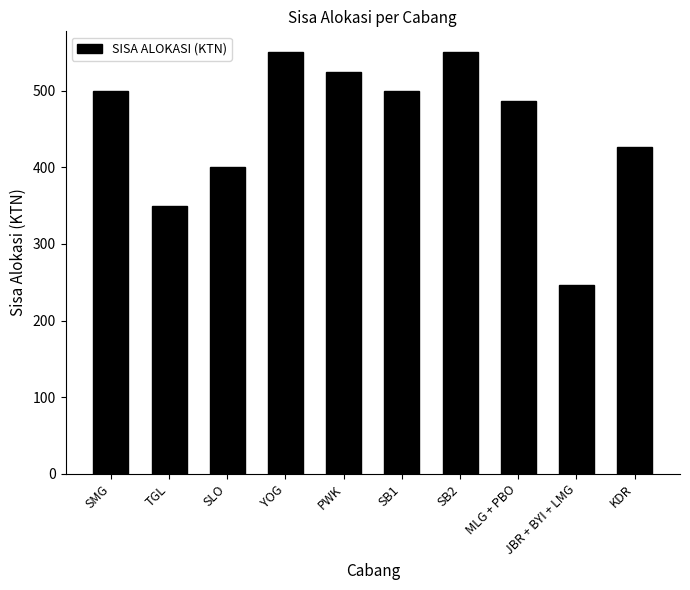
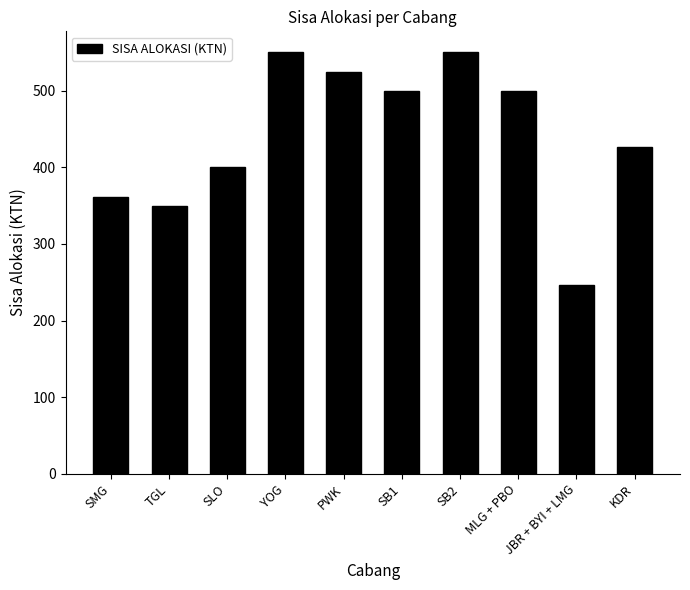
SMG: 500 -> 360
MLG + PBO: 490 -> 500
